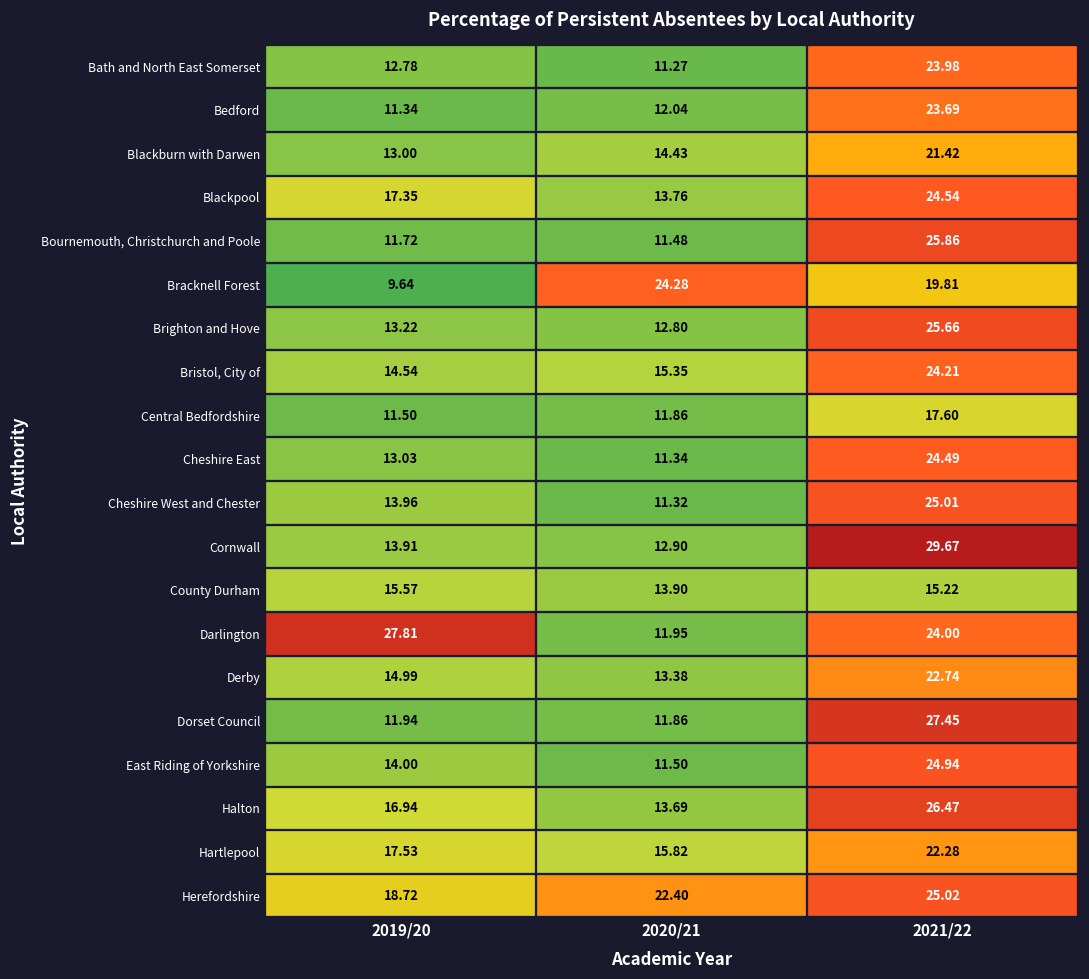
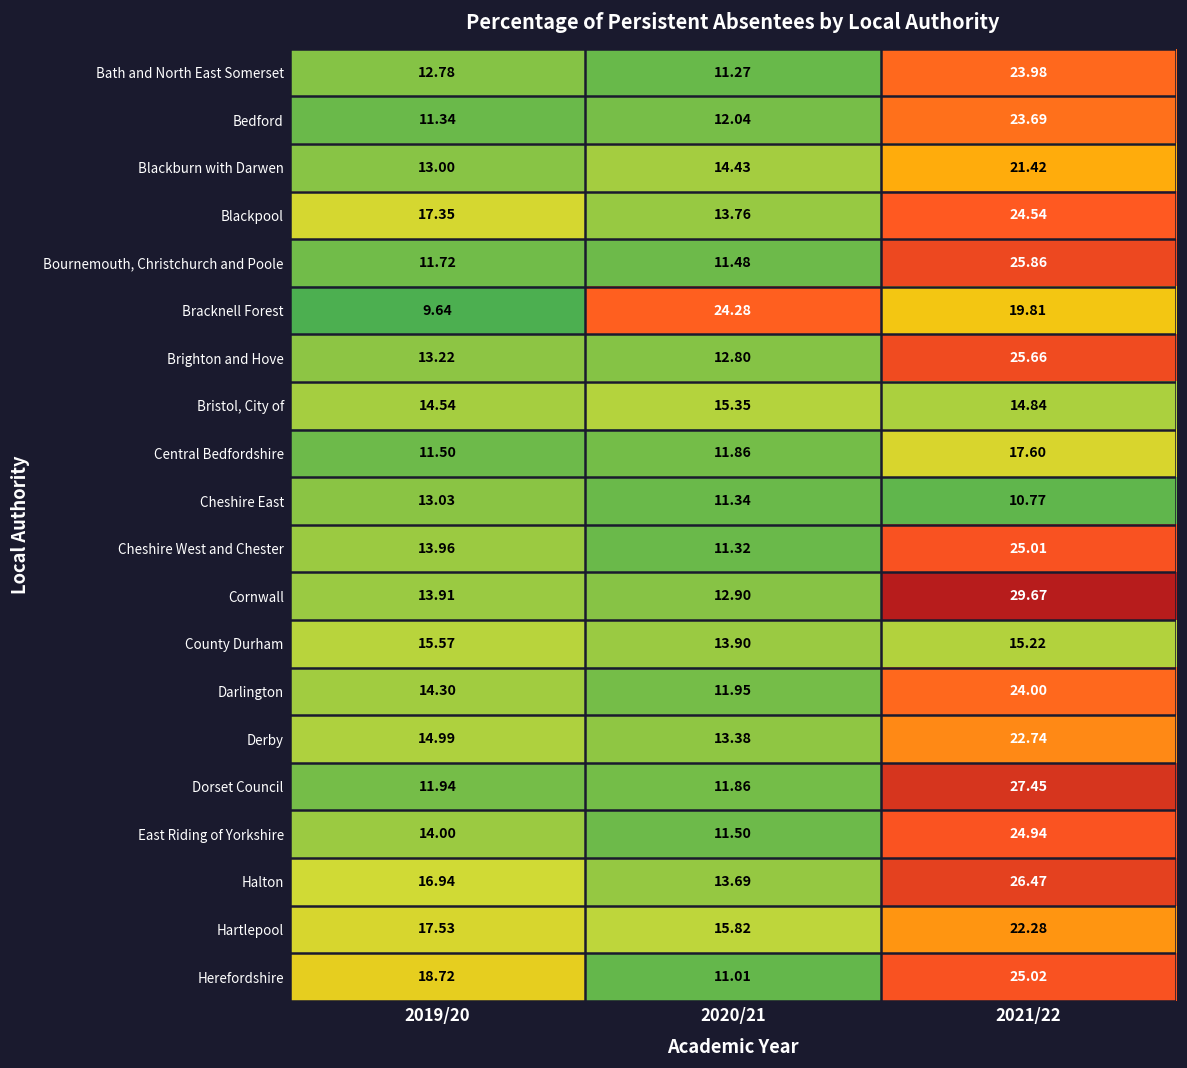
Bristol, City of, 2021/22: 24.21 -> 14.84
Cheshire East, 2021/22: 24.49 -> 10.77
Darlington, 2019/20: 27.81 -> 14.30
Herefordshire, 2020/21: 22.40 -> 11.01
